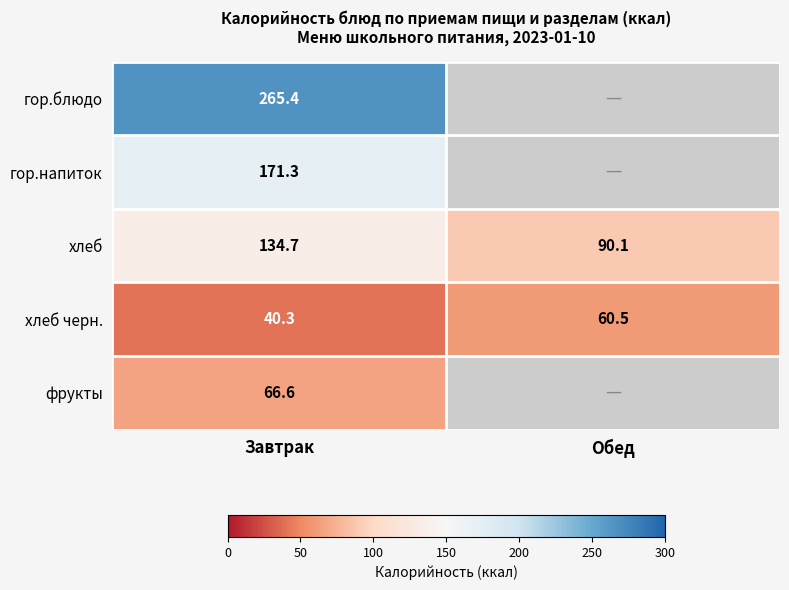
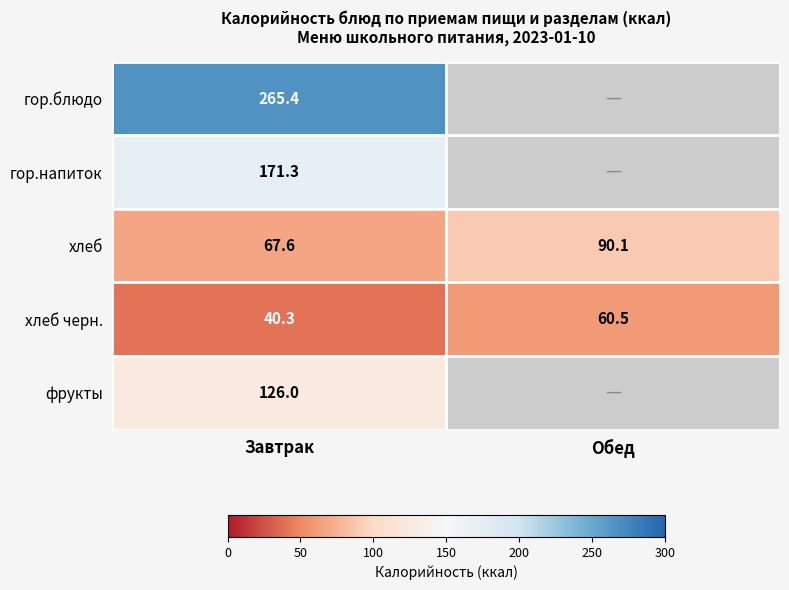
хлеб, Завтрак: 134.7 -> 67.6
фрукты, Завтрак: 66.6 -> 126.0
